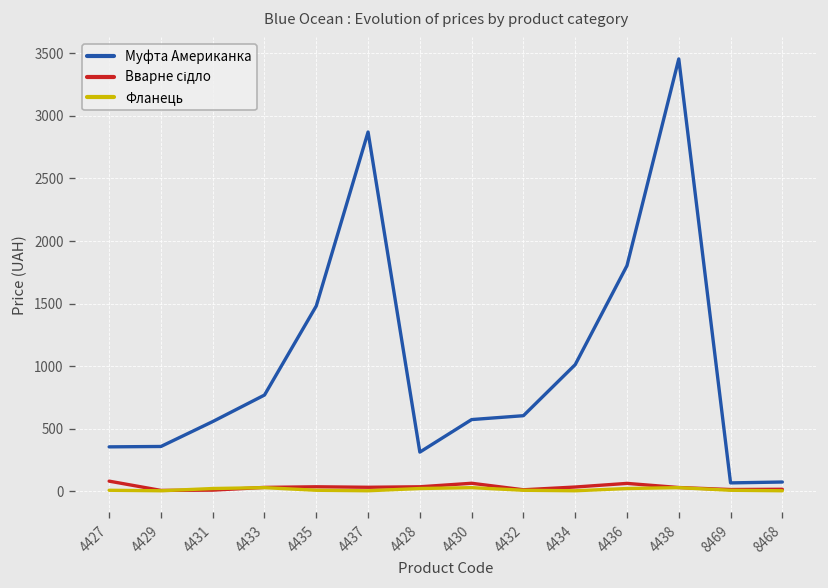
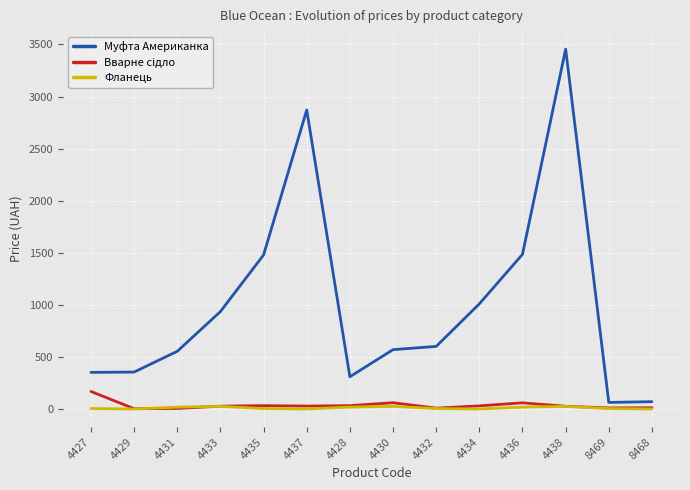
Вварне сідло, 4427: 80 -> 170
Муфта Американка, 4433: 770 -> 940
Муфта Американка, 4436: 1800 -> 1490
